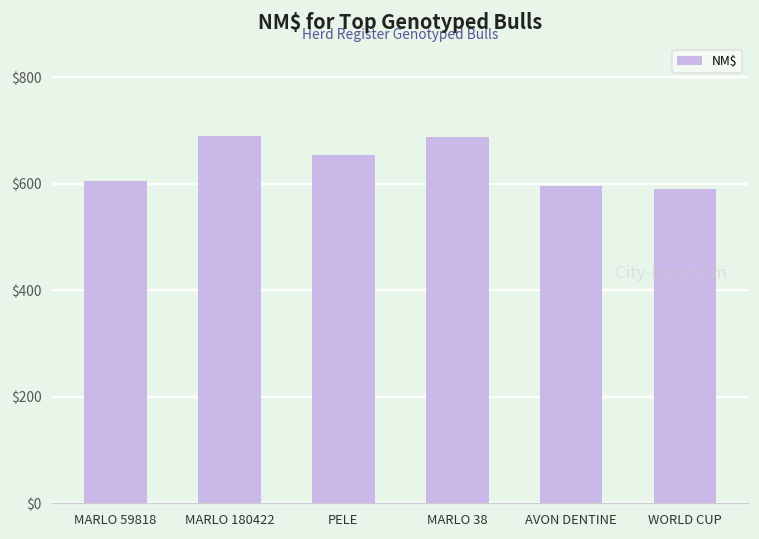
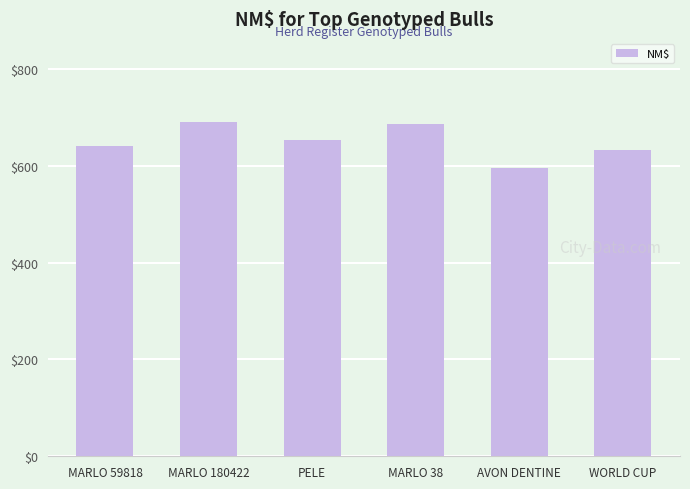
MARLO 59818: $610 -> $640
WORLD CUP: $590 -> $630
